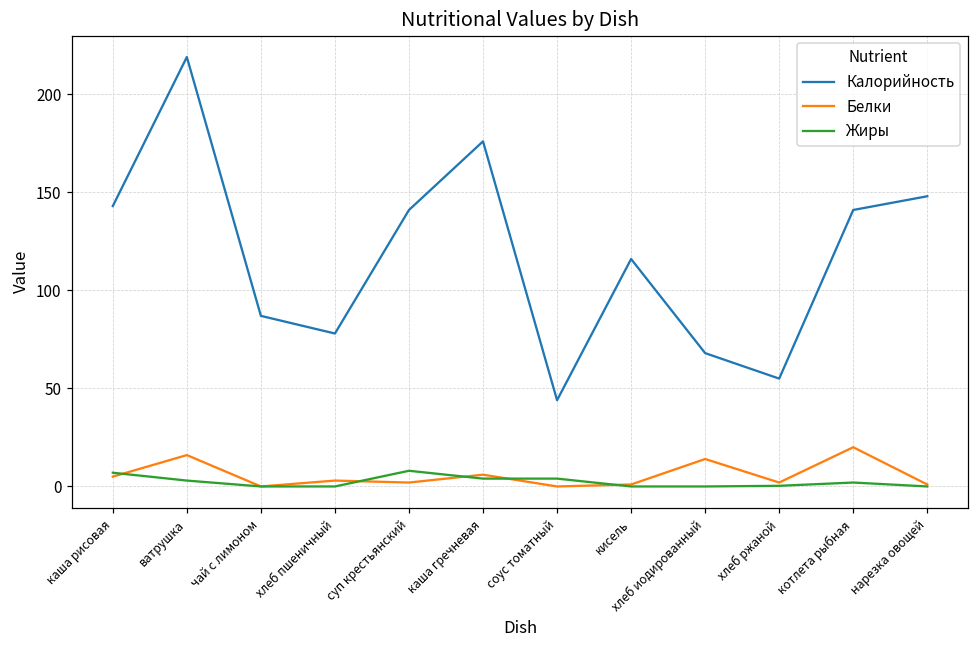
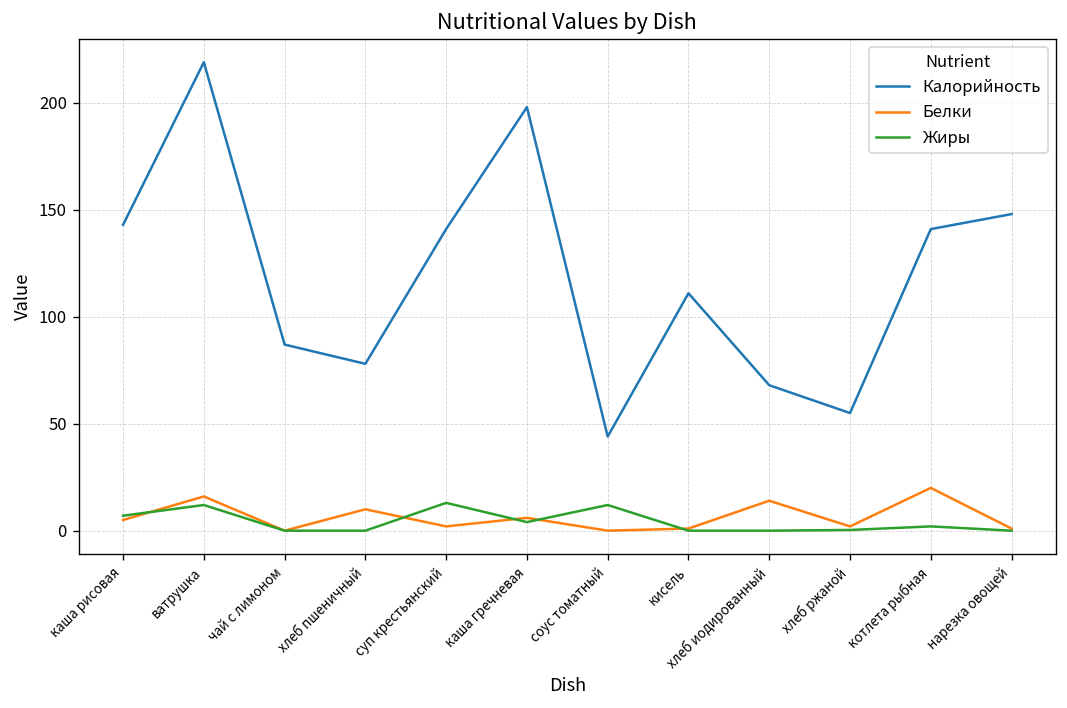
Жиры, ватрушка: 3 -> 12
Белки, хлеб пшеничный: 3 -> 10
Жиры, суп крестьянский: 8 -> 13
Калорийность, каша гречневая: 176 -> 198
Жиры, соус томатный: 4 -> 12
Калорийность, кисель: 116 -> 111
